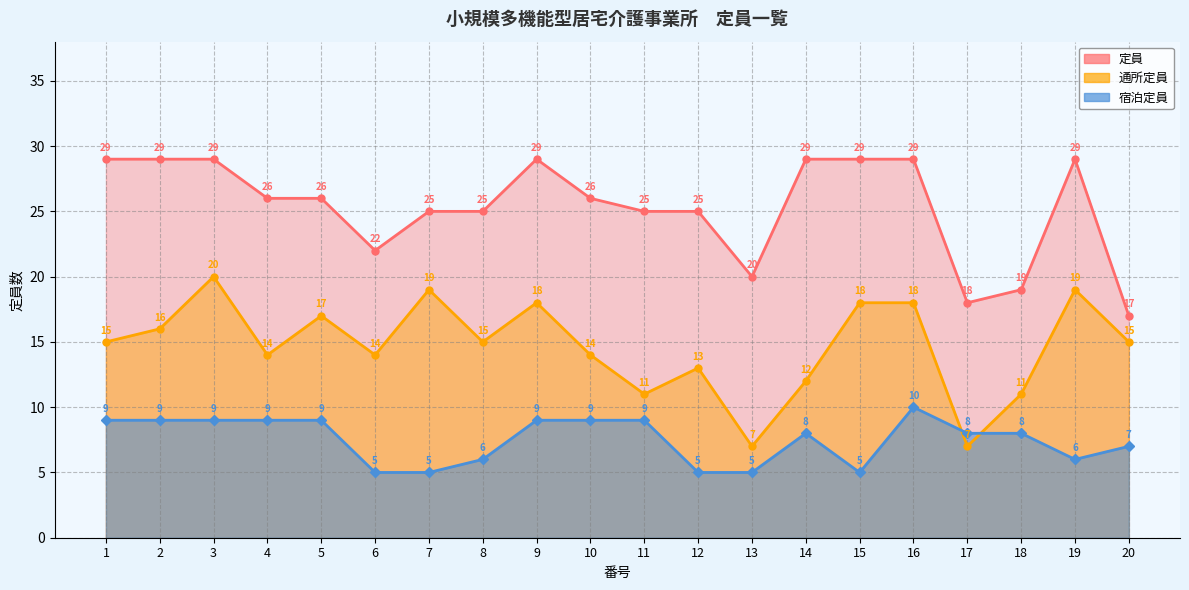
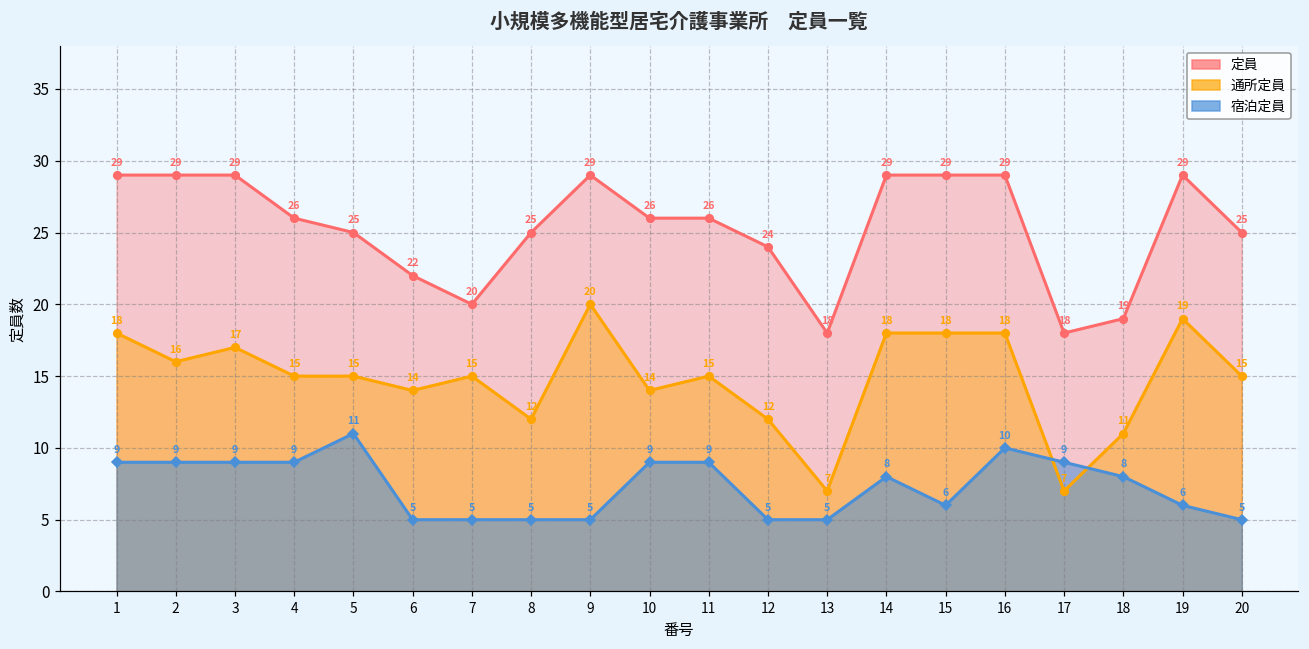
通所定員, 1: 15 -> 18
通所定員, 3: 20 -> 17
通所定員, 4: 14 -> 15
定員, 5: 26 -> 25
通所定員, 5: 17 -> 15
宿泊定員, 5: 9 -> 11
定員, 7: 25 -> 20
通所定員, 7: 19 -> 15
通所定員, 8: 15 -> 12
宿泊定員, 8: 6 -> 5
通所定員, 9: 18 -> 20
宿泊定員, 9: 9 -> 5
定員, 11: 25 -> 26
通所定員, 11: 11 -> 15
定員, 12: 25 -> 24
通所定員, 12: 13 -> 12
定員, 13: 20 -> 18
通所定員, 14: 12 -> 18
宿泊定員, 15: 5 -> 6
宿泊定員, 17: 8 -> 9
定員, 20: 17 -> 25
宿泊定員, 20: 7 -> 5
